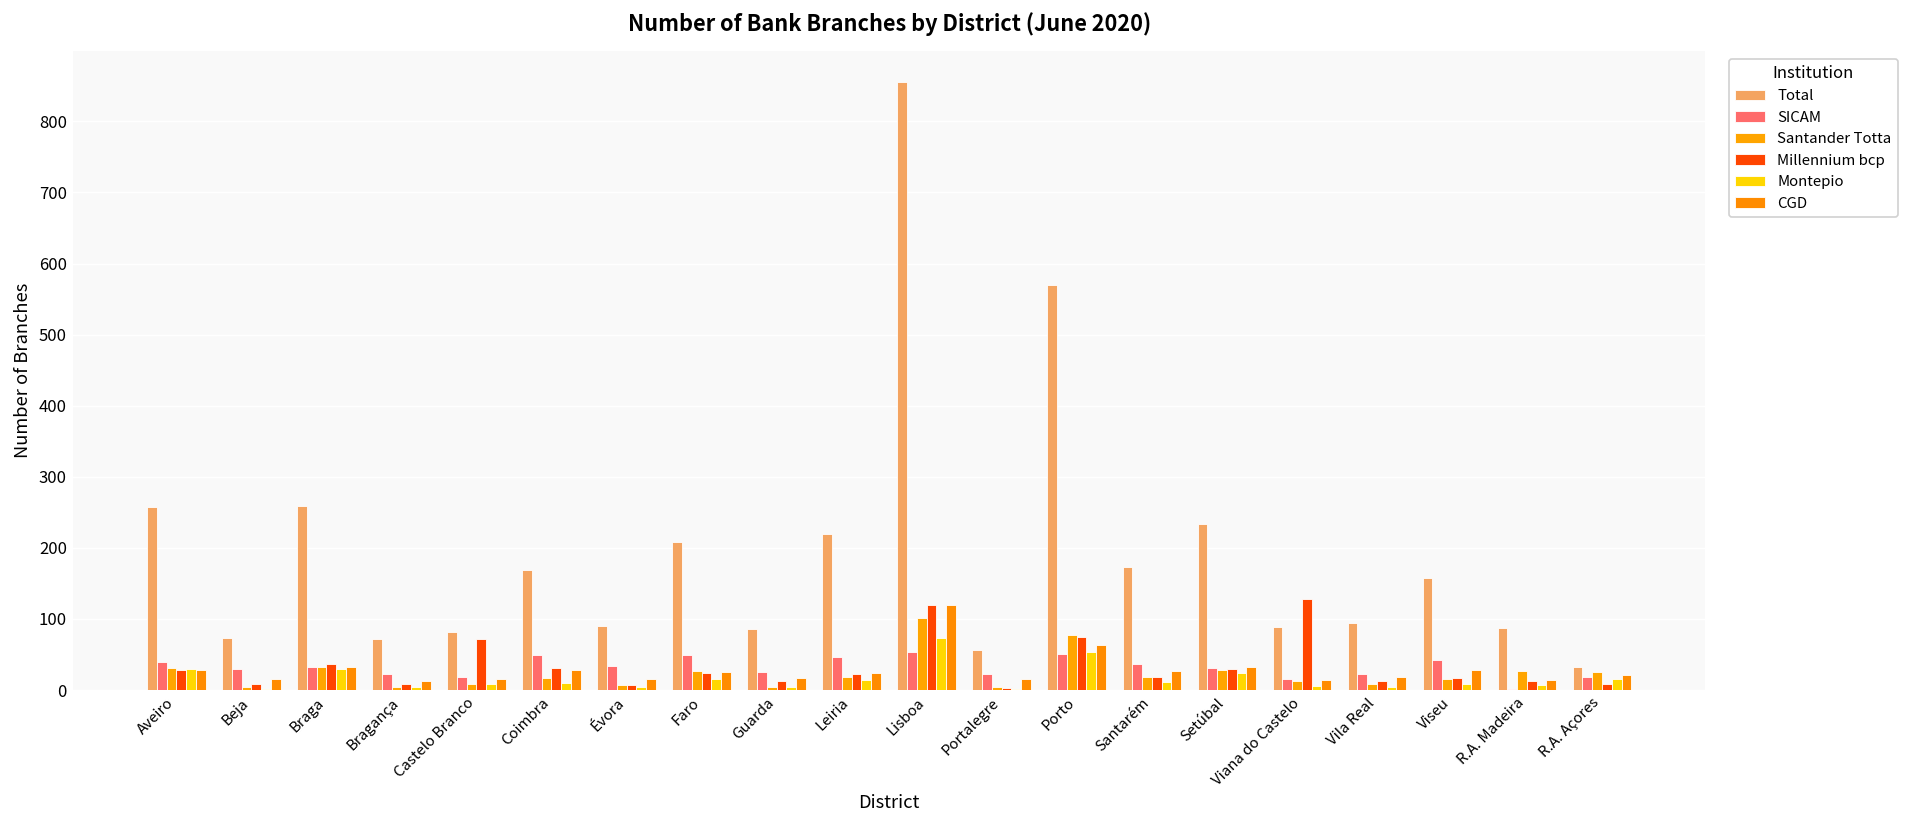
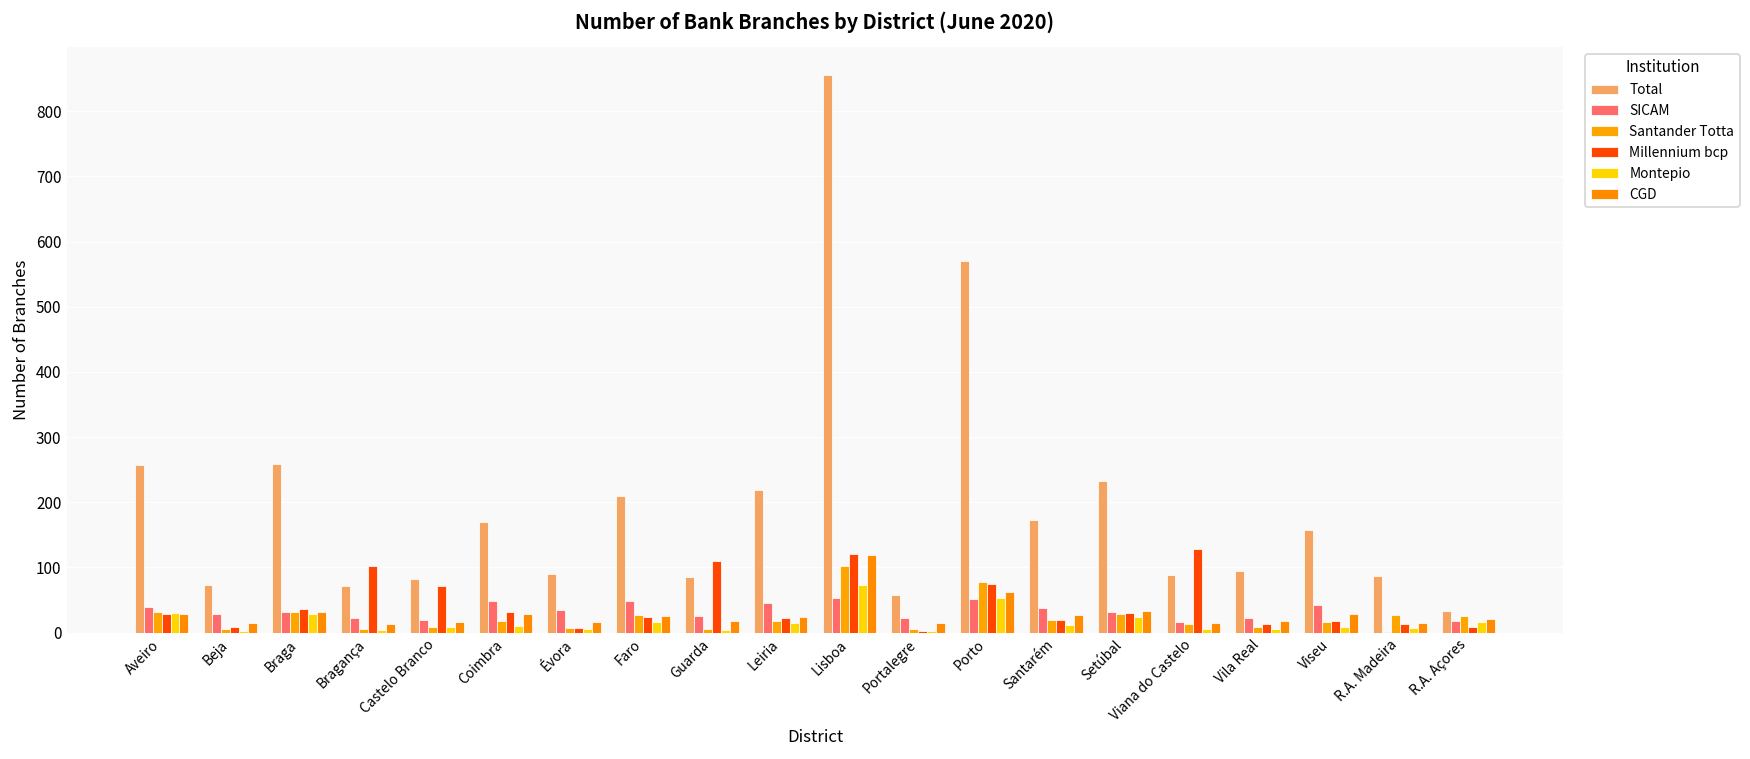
Millennium bcp, Bragança: 10 -> 100
Millennium bcp, Guarda: 10 -> 110
